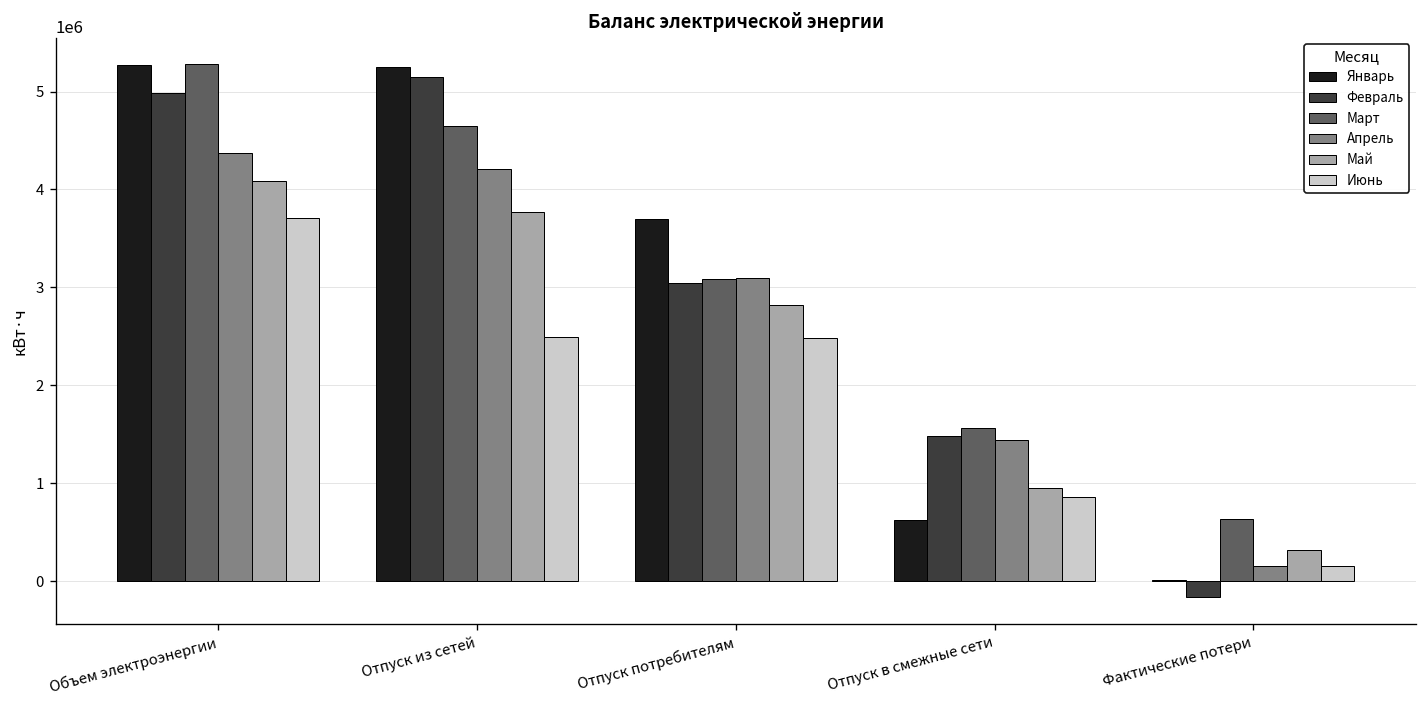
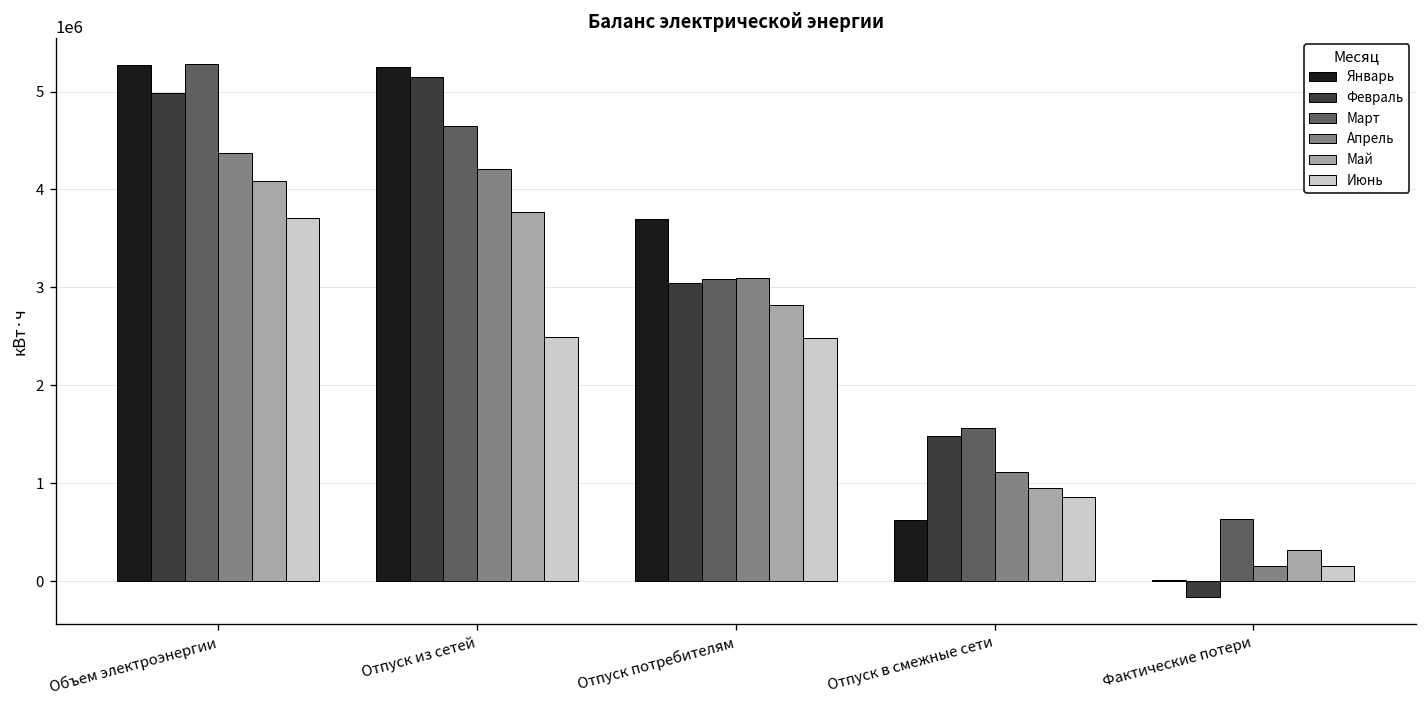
Апрель, Отпуск в смежные сети: 1400000 -> 1100000
